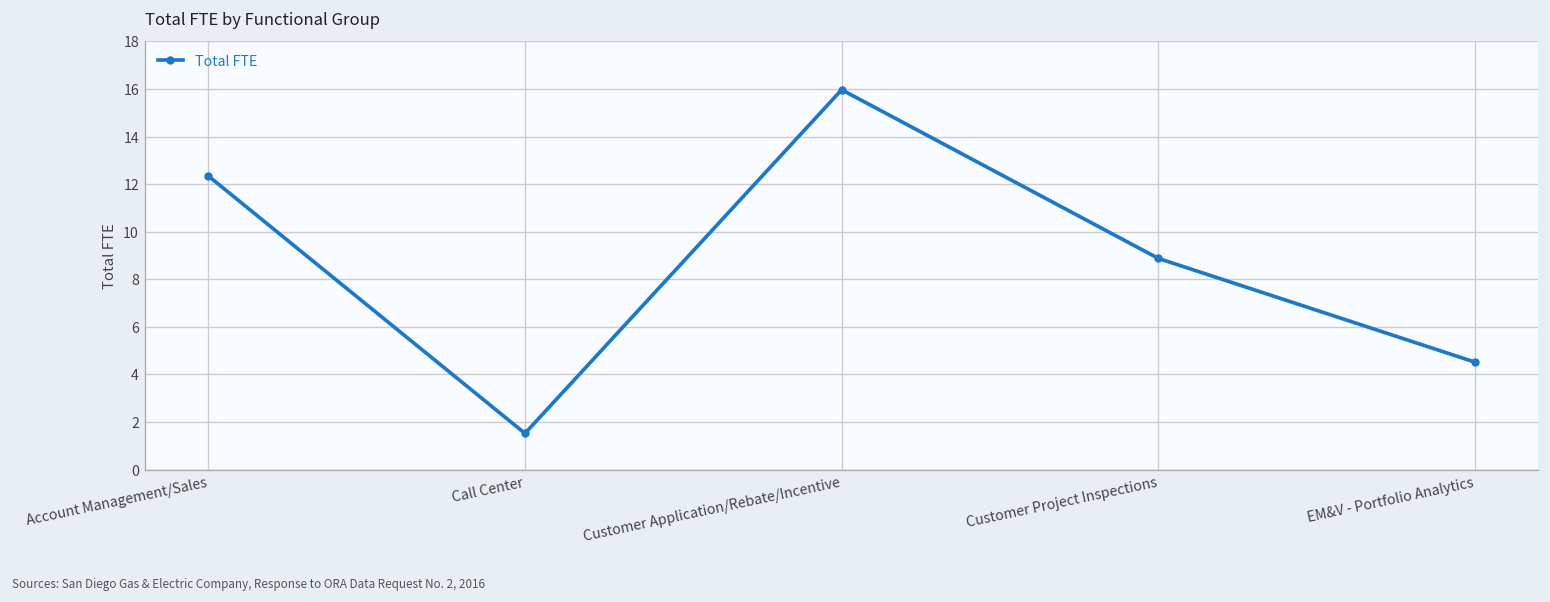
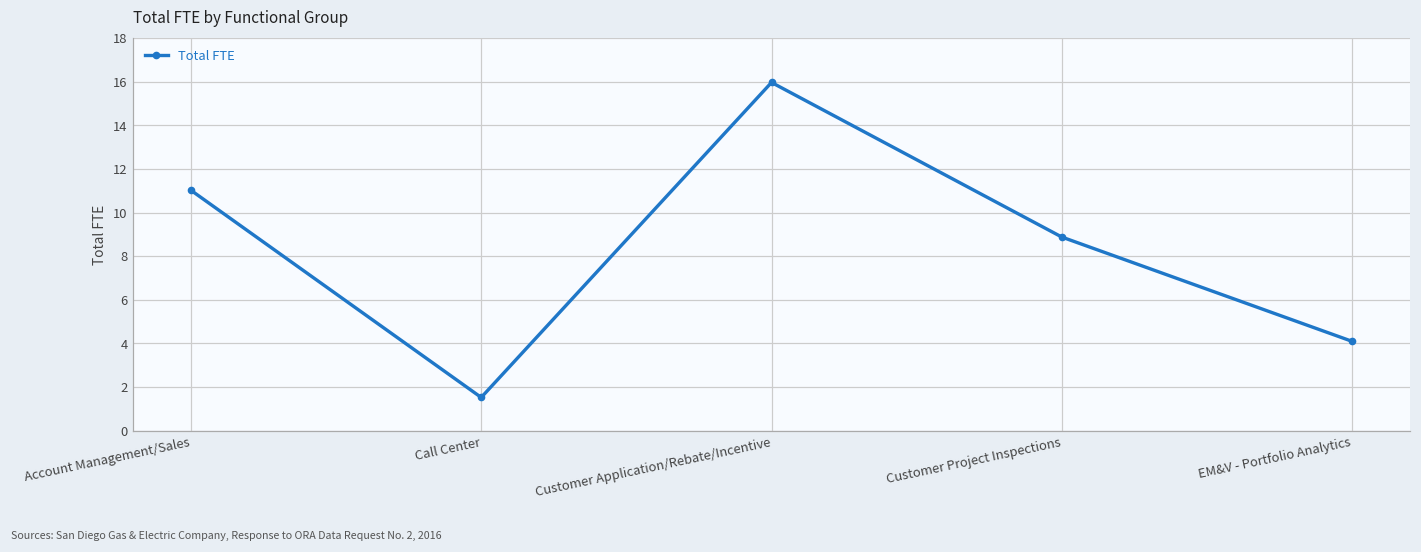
Account Management/Sales: 12.3 -> 11.0
EM&V - Portfolio Analytics: 4.5 -> 4.1
